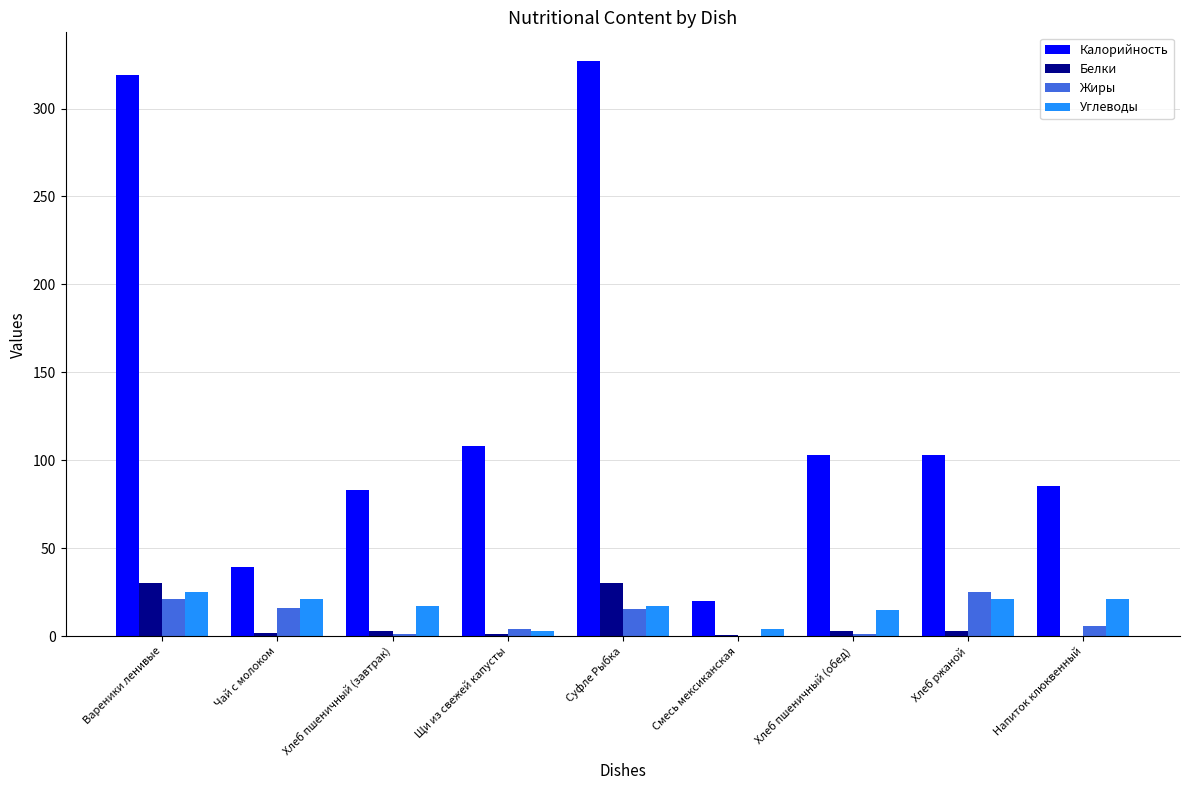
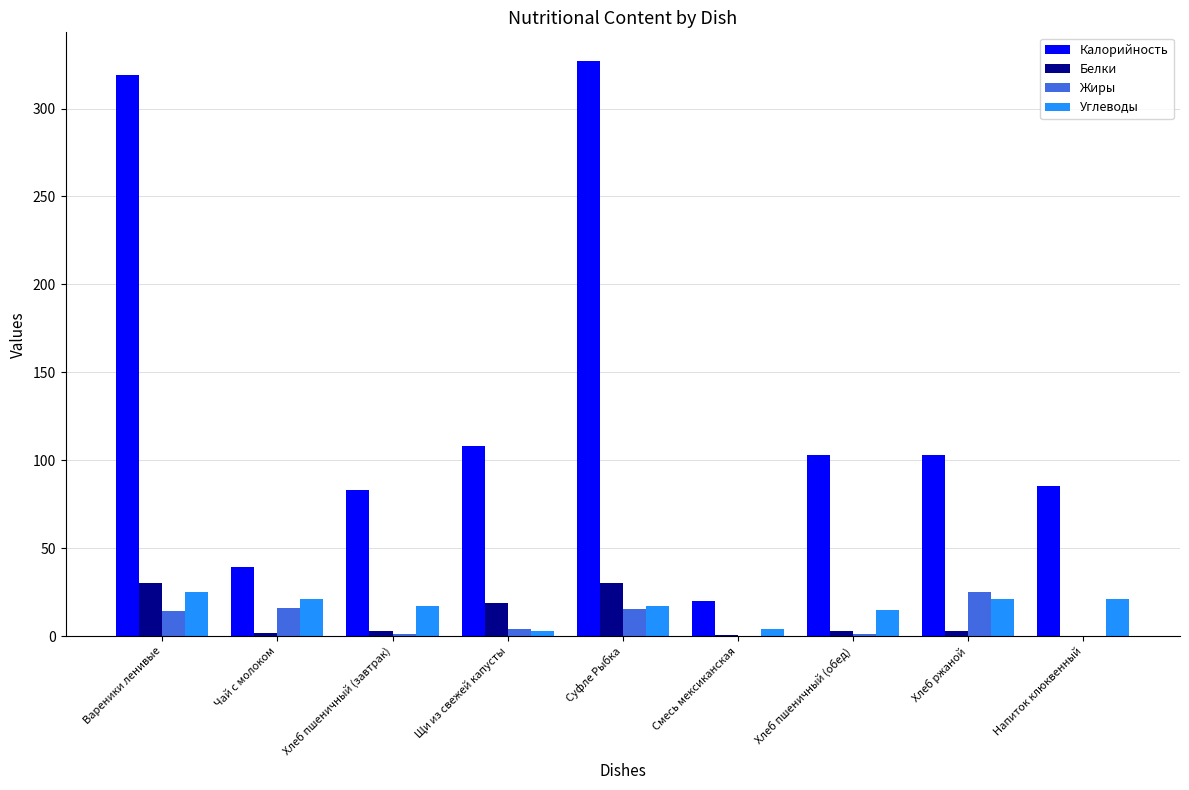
Жиры, Вареники ленивые: 21 -> 14
Белки, Щи из свежей капусты: 1 -> 19
Жиры, Напиток клюквенный: 6 -> 0
